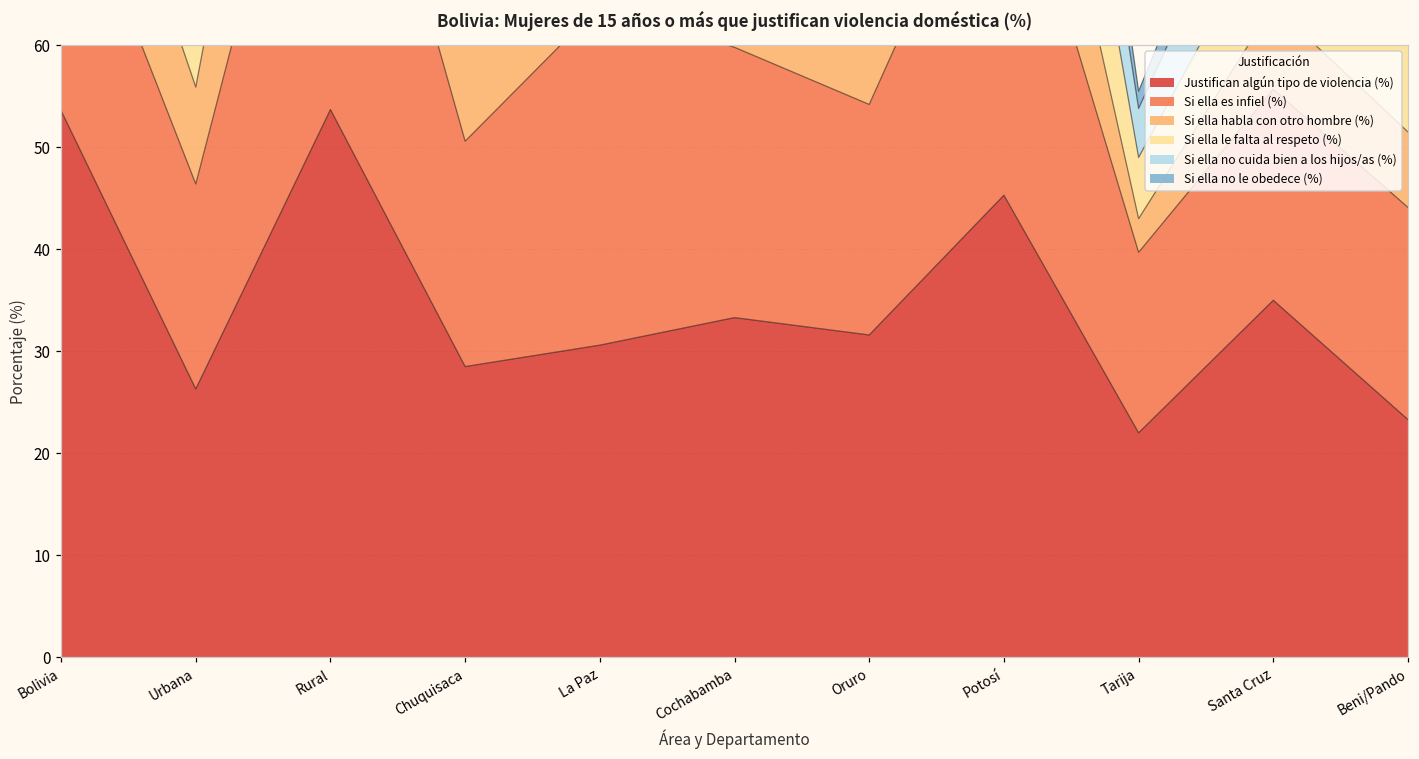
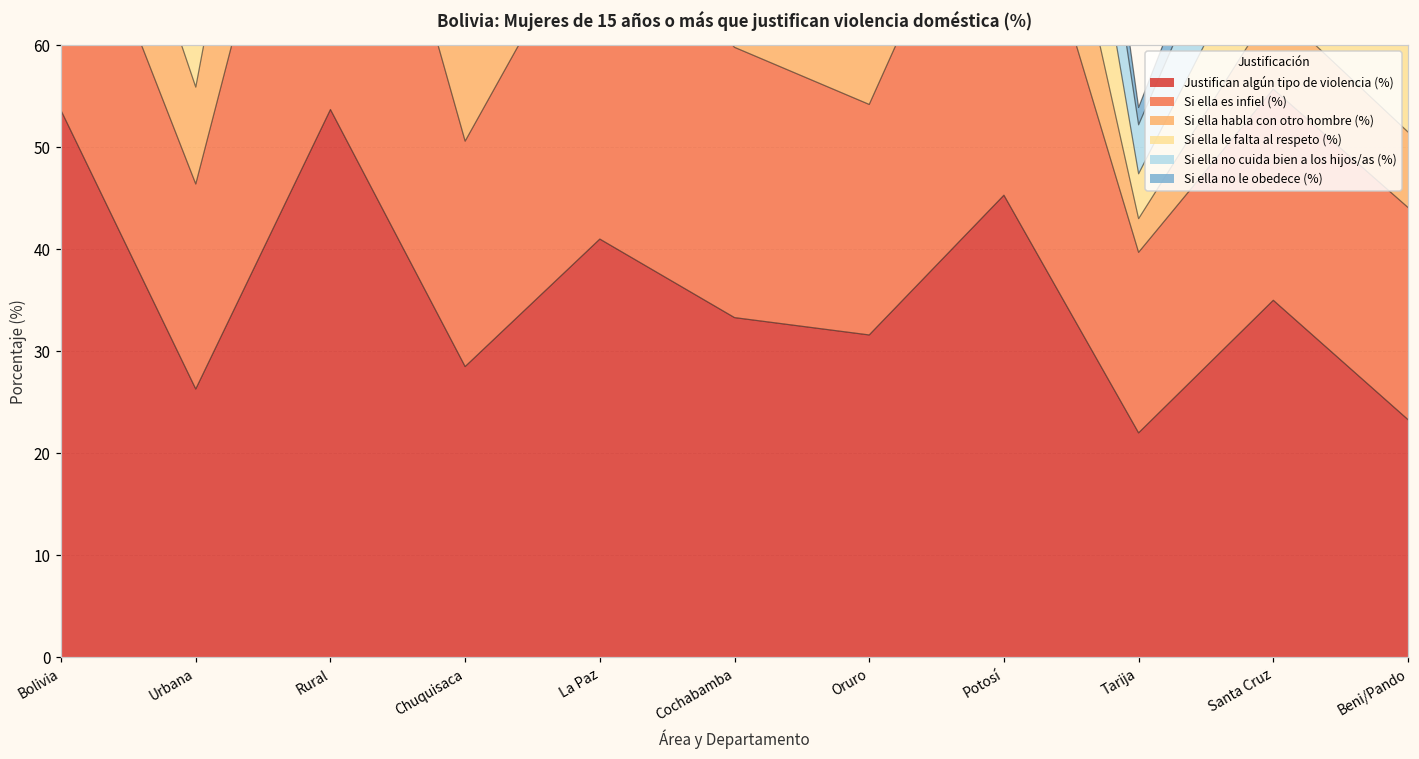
Justifican algún tipo de violencia (%), La Paz: 31 -> 41
Si ella le falta al respeto (%), Tarija: 6 -> 4
